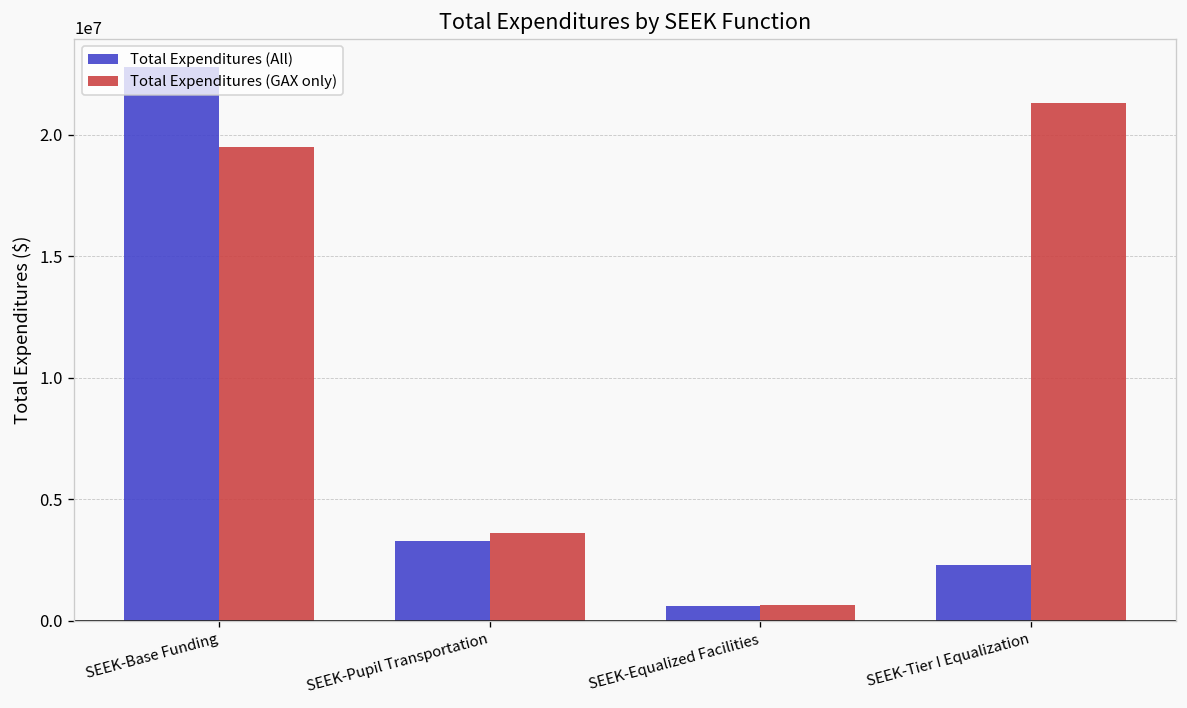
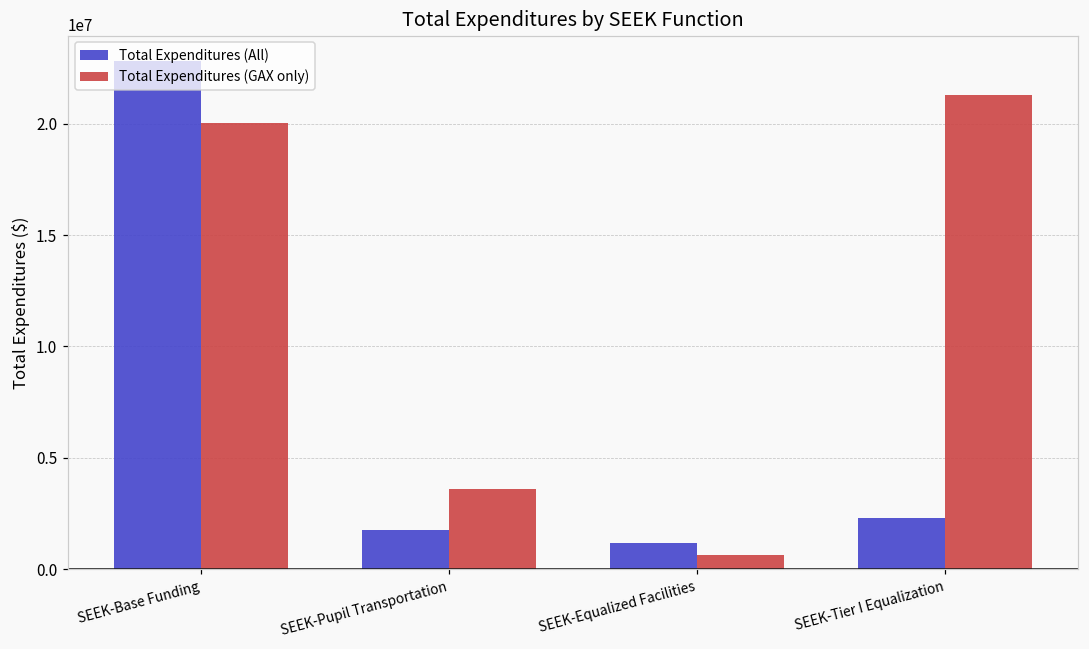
Total Expenditures (GAX only), SEEK-Base Funding: 19500000 -> 20000000
Total Expenditures (All), SEEK-Pupil Transportation: 3300000 -> 1800000
Total Expenditures (All), SEEK-Equalized Facilities: 600000 -> 1200000
